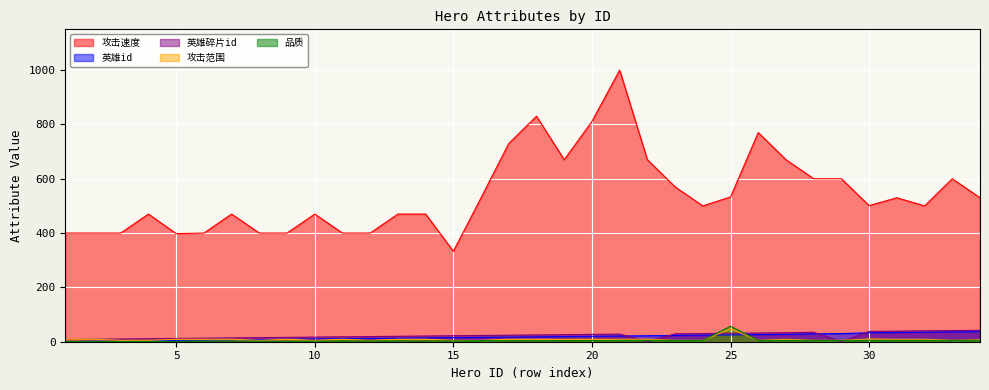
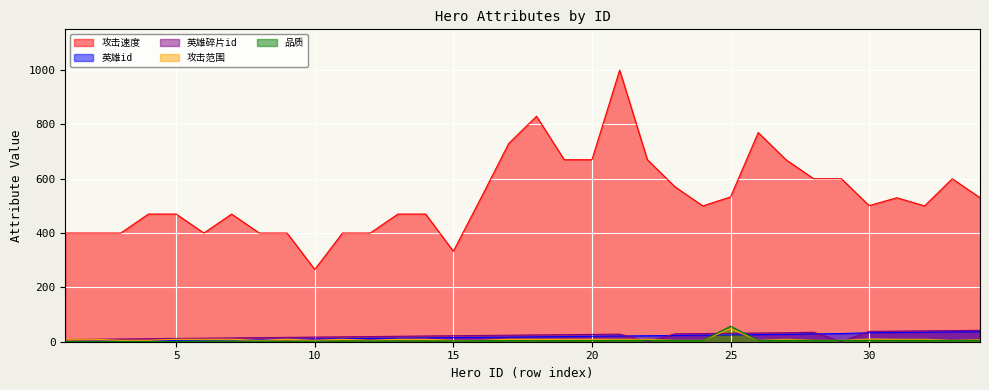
攻击速度, 5: 400 -> 470
攻击速度, 10: 470 -> 270
攻击速度, 20: 810 -> 670
